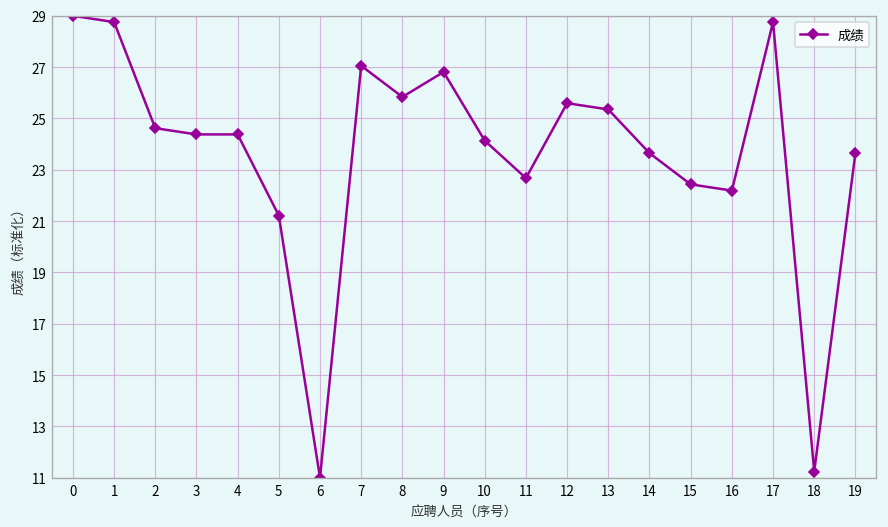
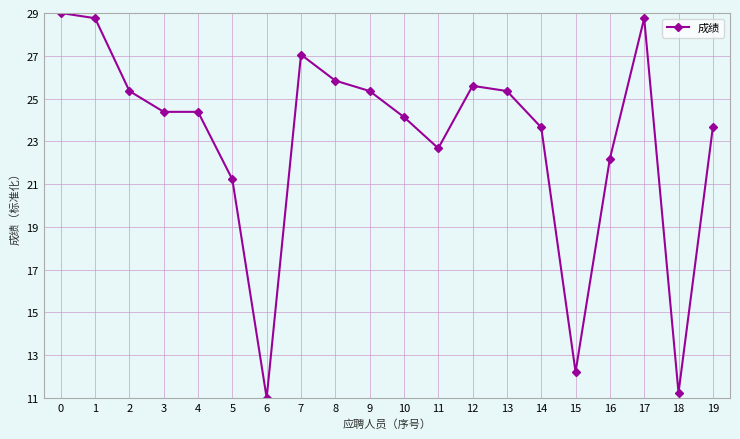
2: 24.6 -> 25.4
9: 26.8 -> 25.4
15: 22.4 -> 12.2
